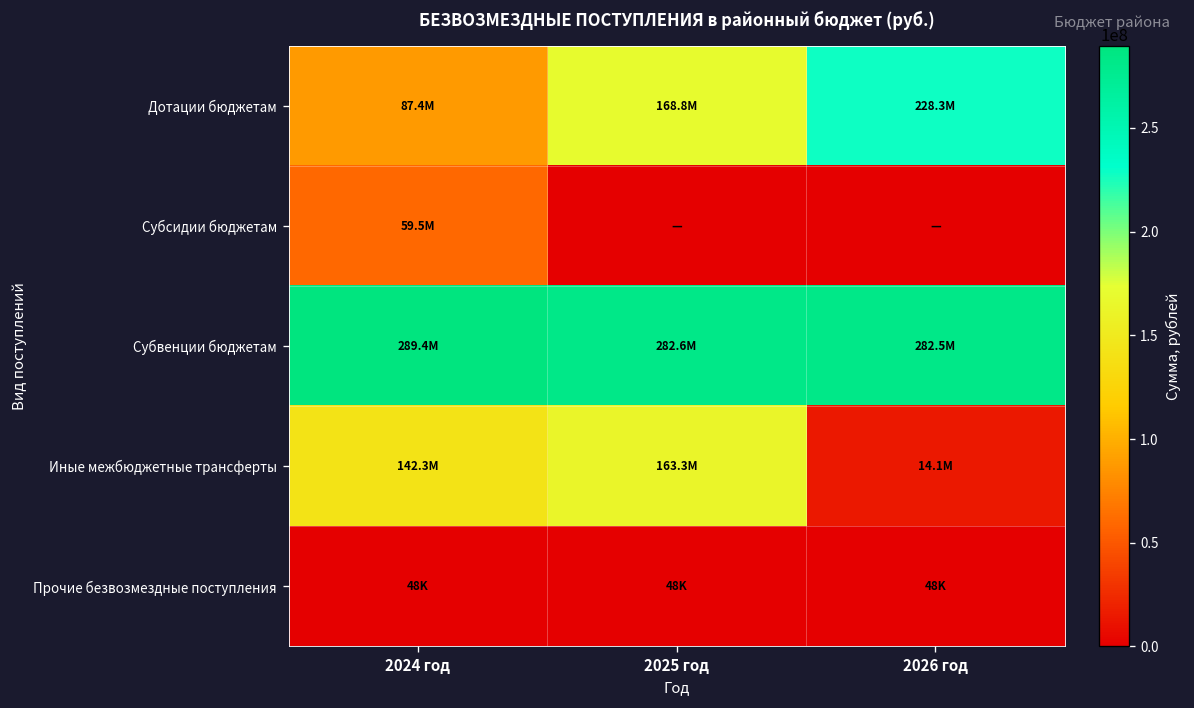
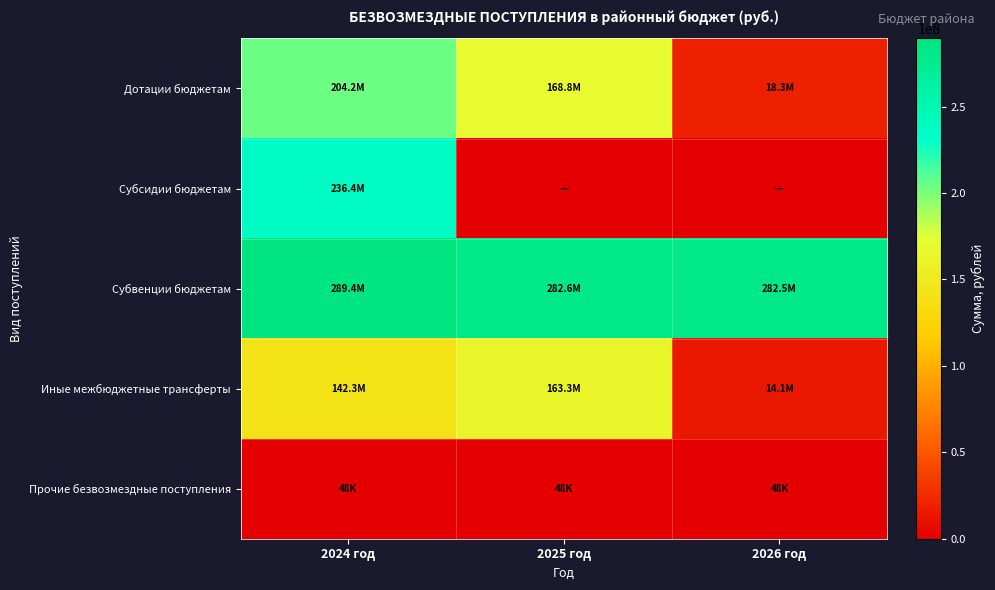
Дотации бюджетам, 2024 год: 87.4M -> 204.2M
Дотации бюджетам, 2026 год: 228.3M -> 18.3M
Субсидии бюджетам, 2024 год: 59.5M -> 236.4M
